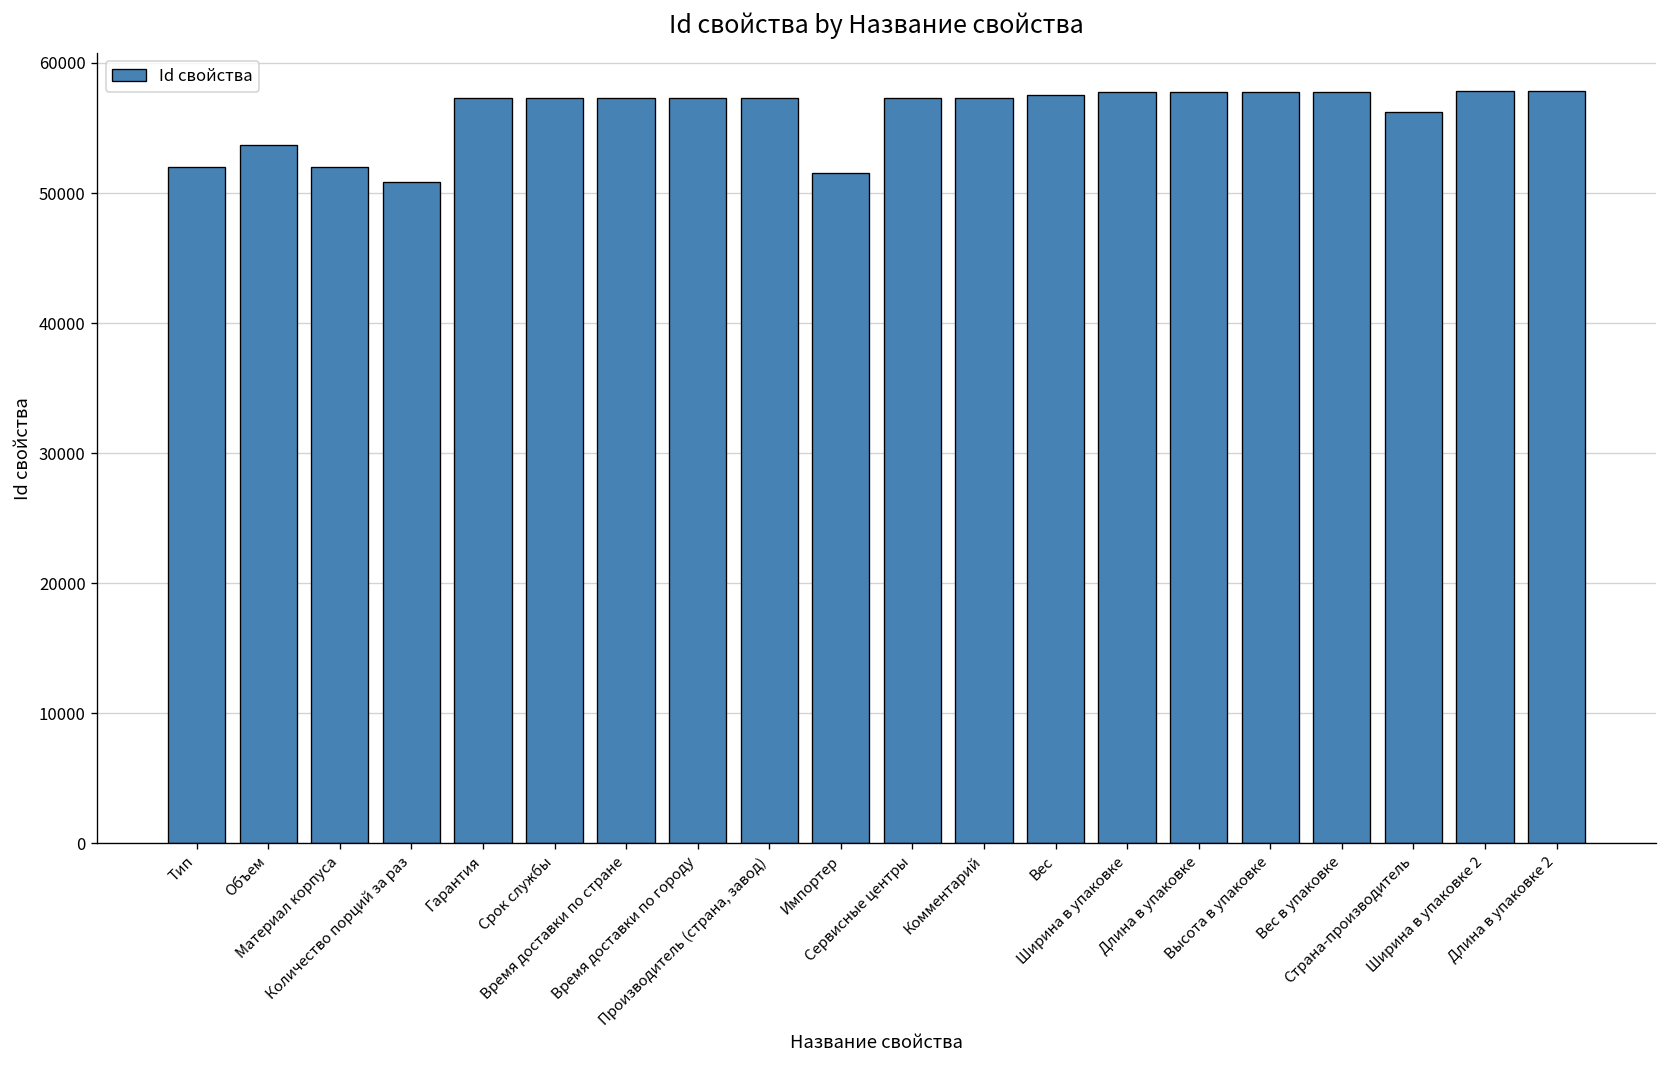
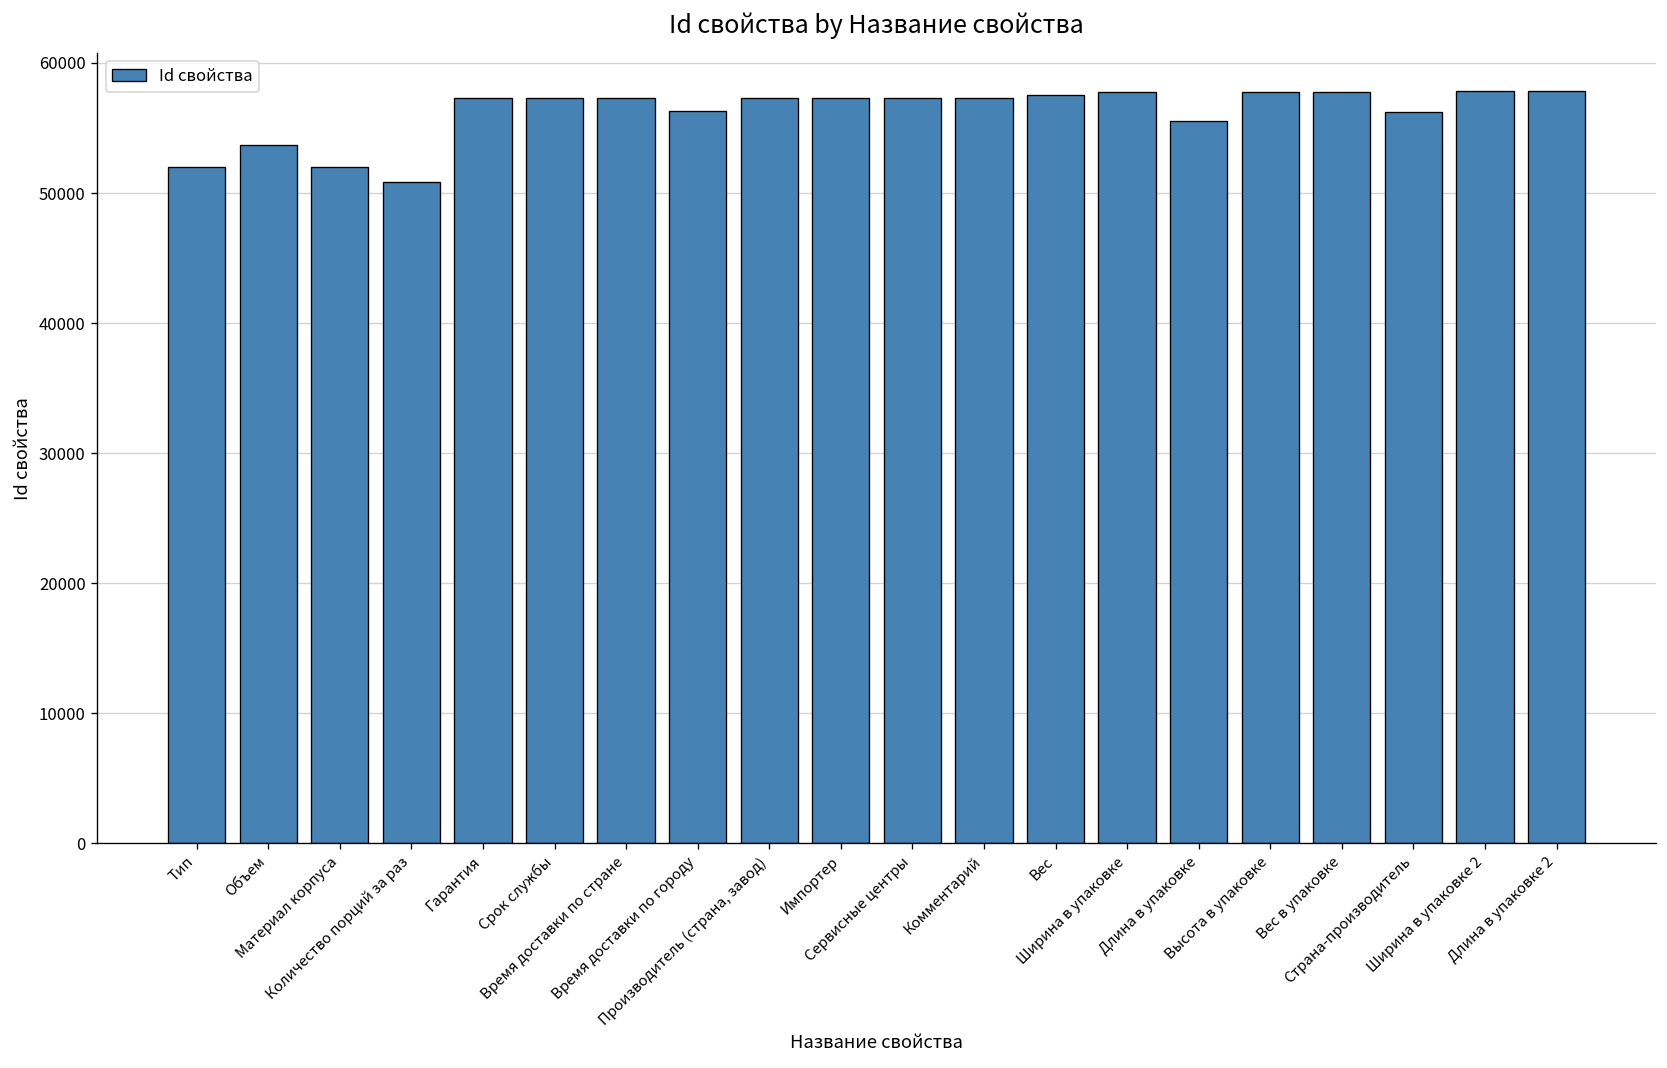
Время доставки по городу: 57300 -> 56300
Импортер: 51600 -> 57300
Длина в упаковке: 57800 -> 55500
